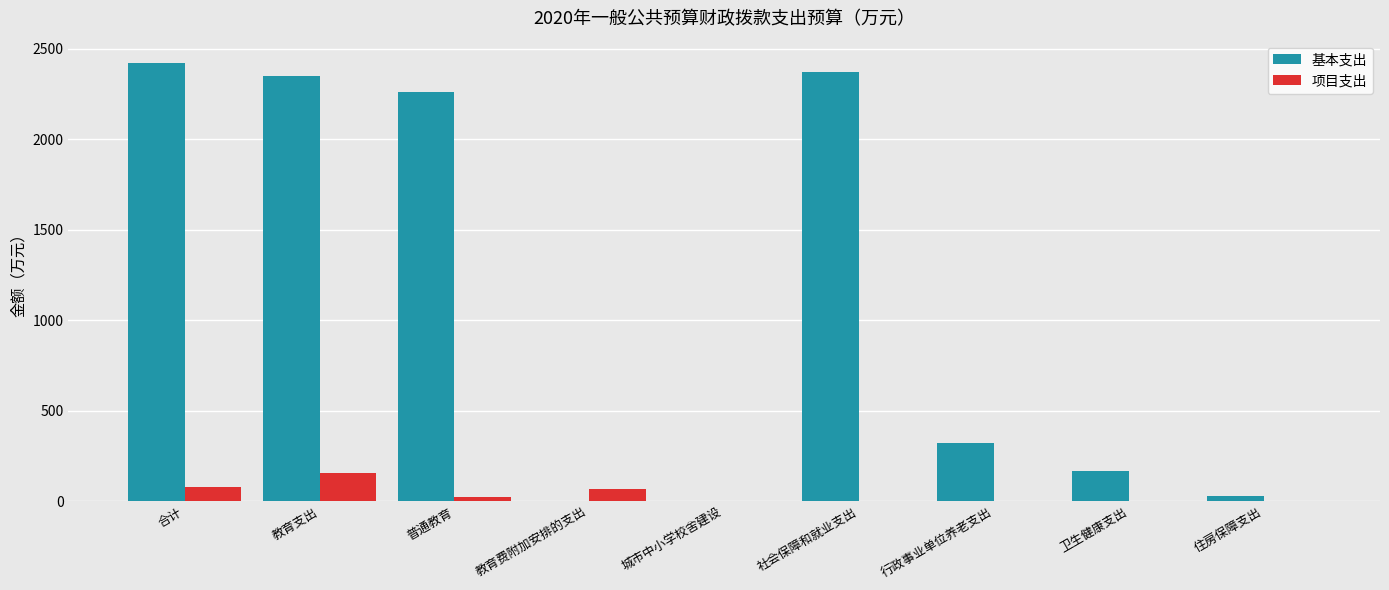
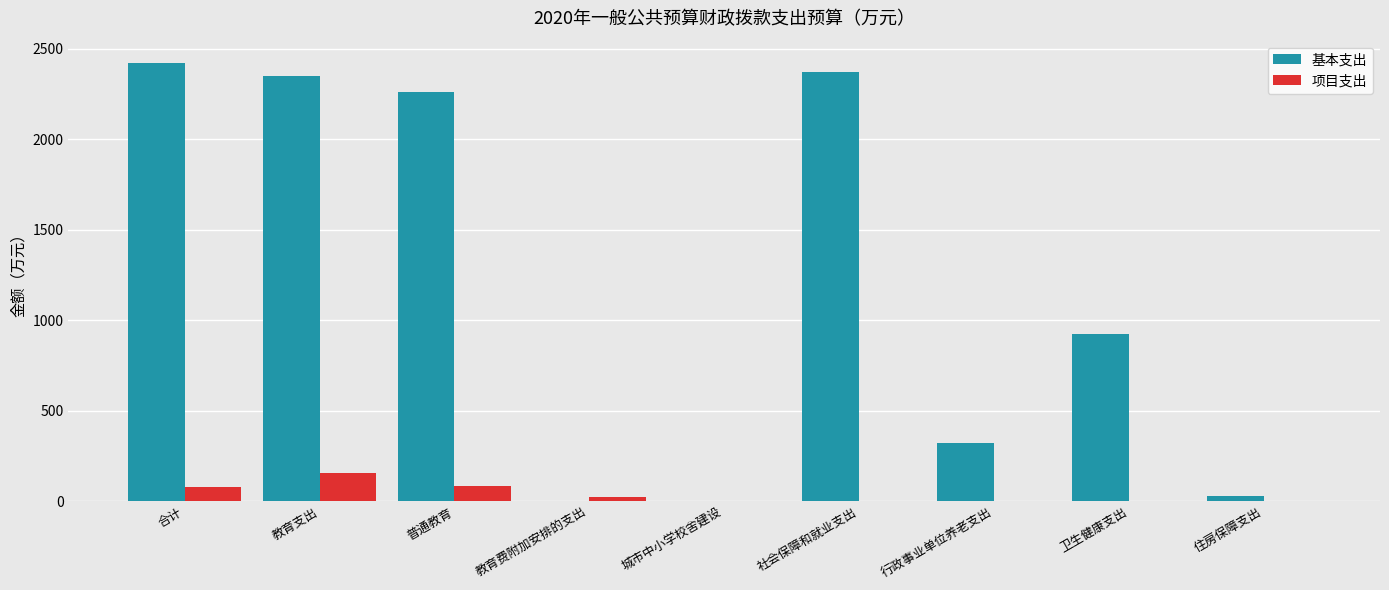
项目支出, 普通教育: 20 -> 90
项目支出, 教育费附加安排的支出: 70 -> 20
基本支出, 卫生健康支出: 170 -> 930
